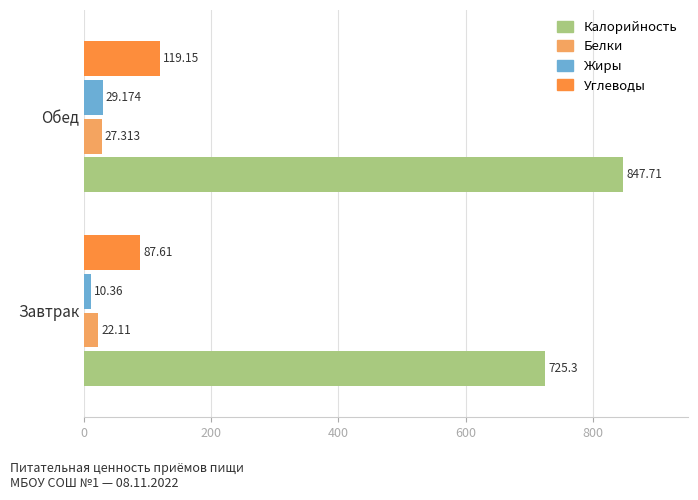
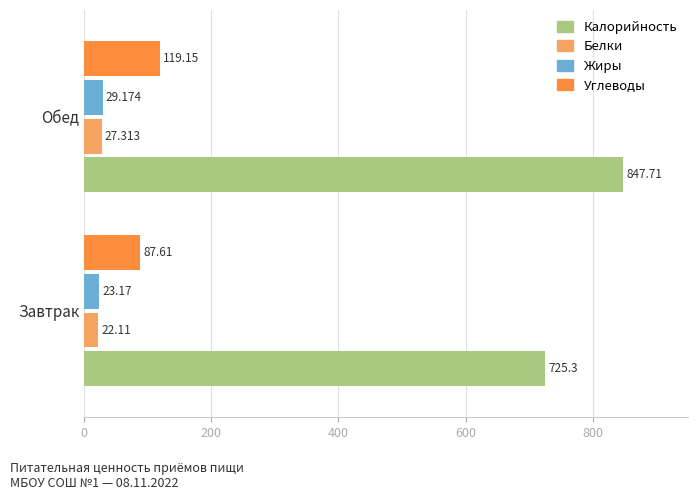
Жиры, Завтрак: 10.36 -> 23.17
